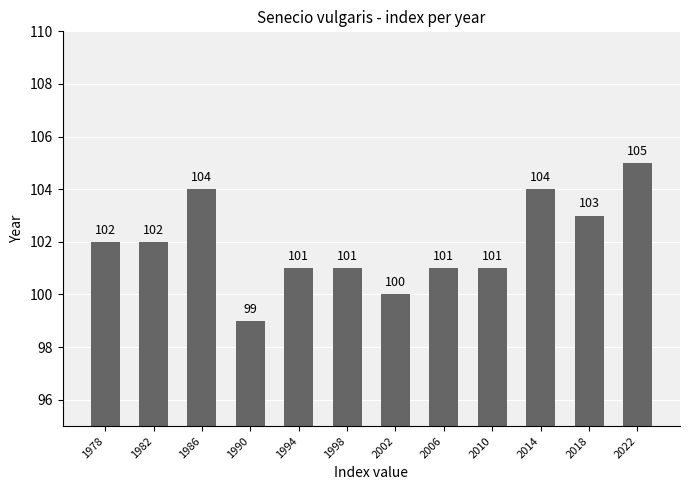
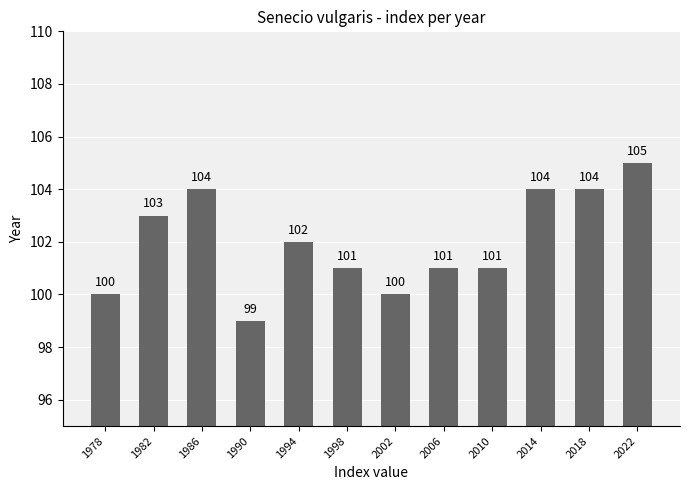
1978: 102 -> 100
1982: 102 -> 103
1994: 101 -> 102
2018: 103 -> 104
